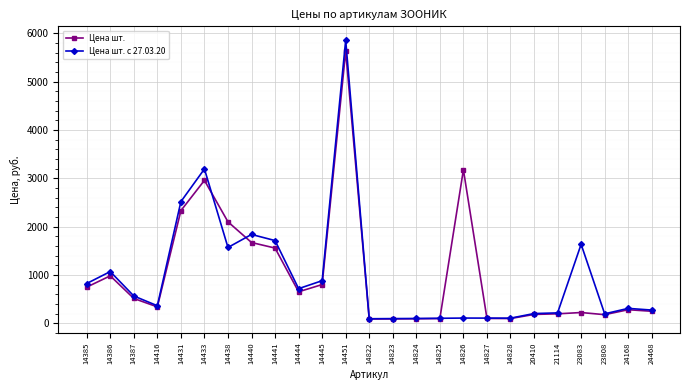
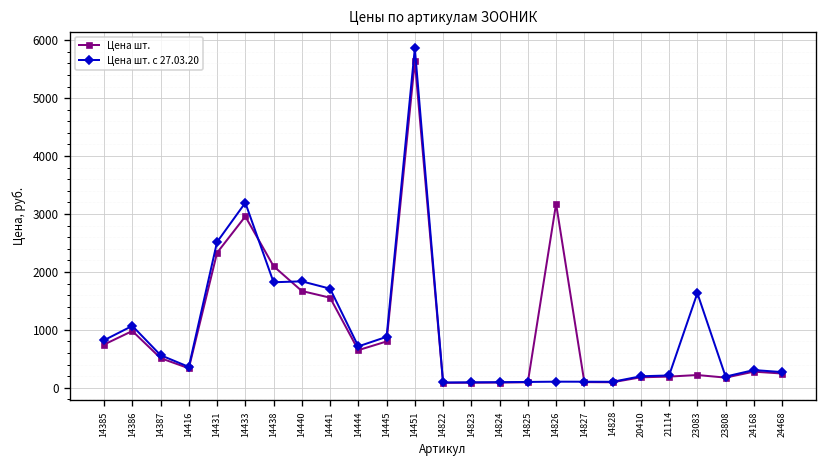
Цена шт. с 27.03.20, 14438: 1600 -> 1800
